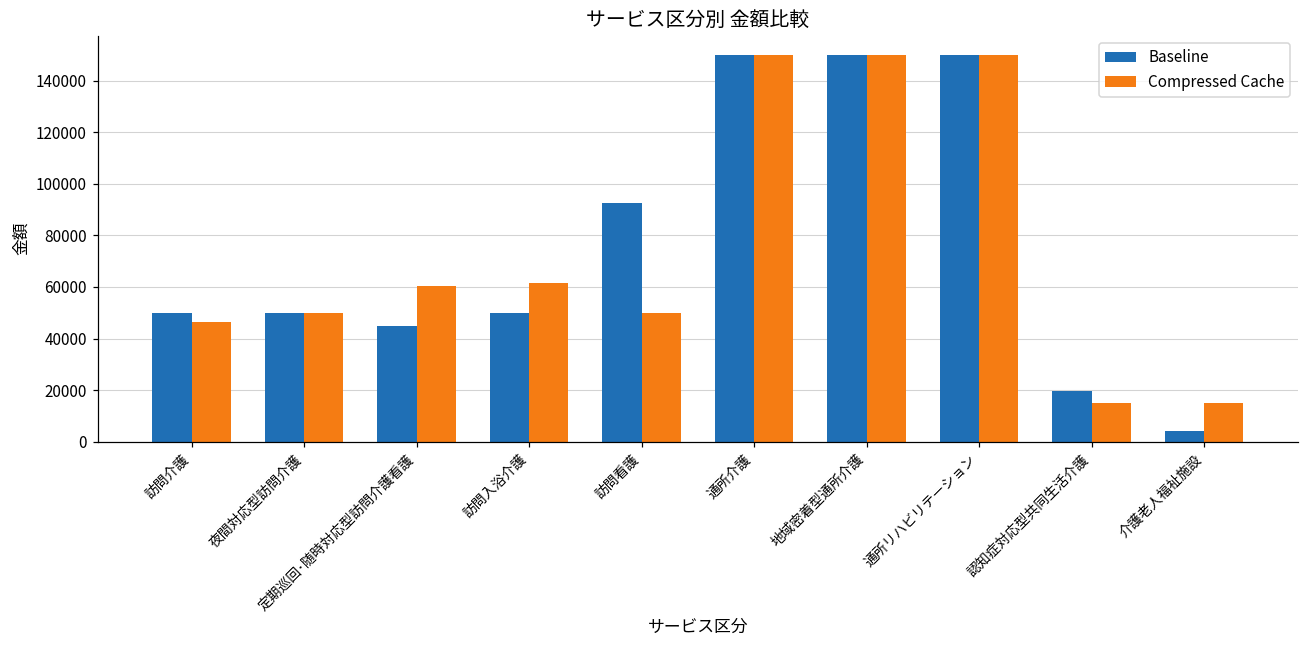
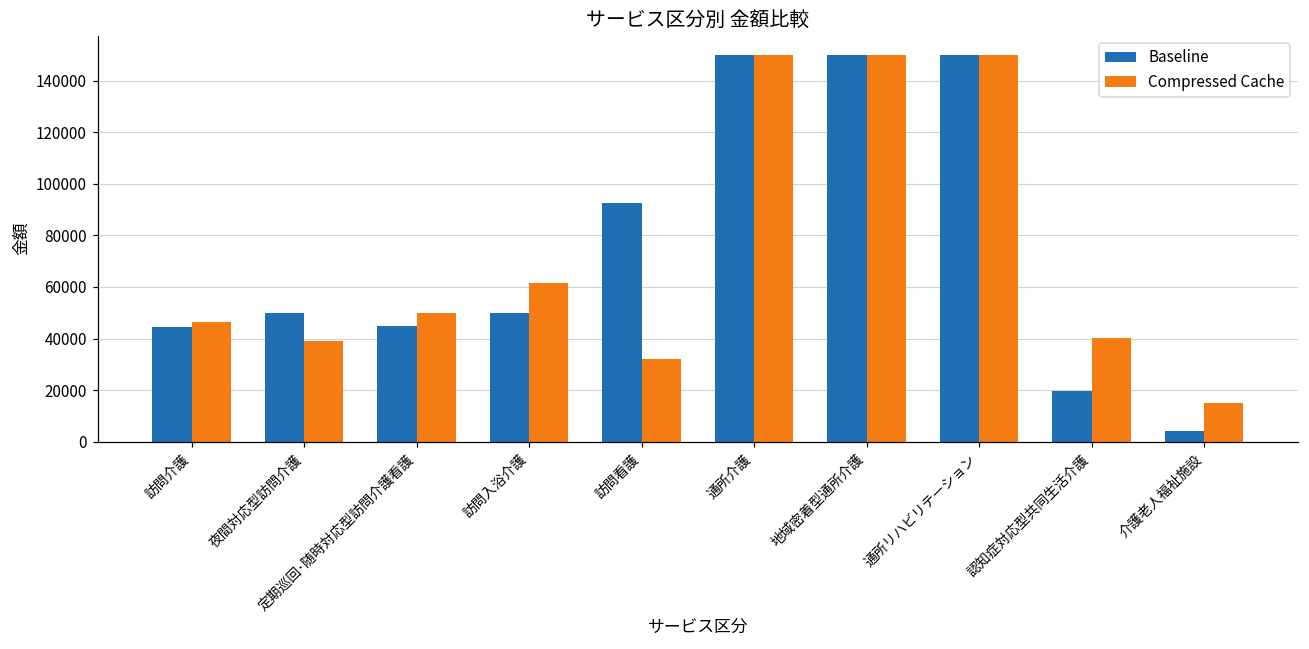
Baseline, 訪問介護: 50000 -> 45000
Compressed Cache, 夜間対応型訪問介護: 50000 -> 39000
Compressed Cache, 定期巡回･随時対応型訪問介護看護: 61000 -> 50000
Compressed Cache, 訪問看護: 50000 -> 32000
Compressed Cache, 認知症対応型共同生活介護: 15000 -> 40000
